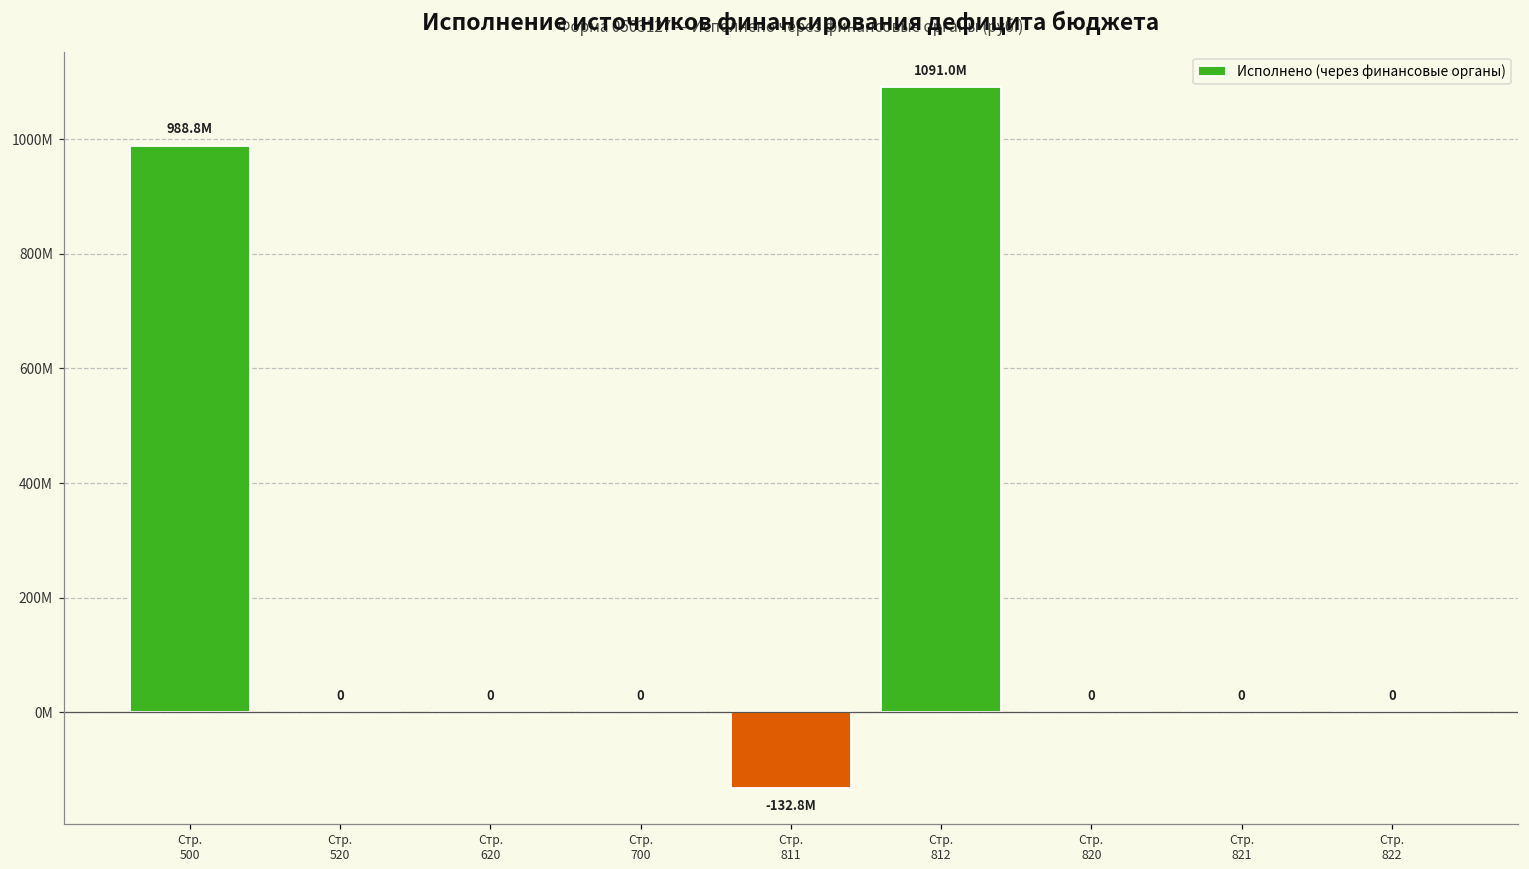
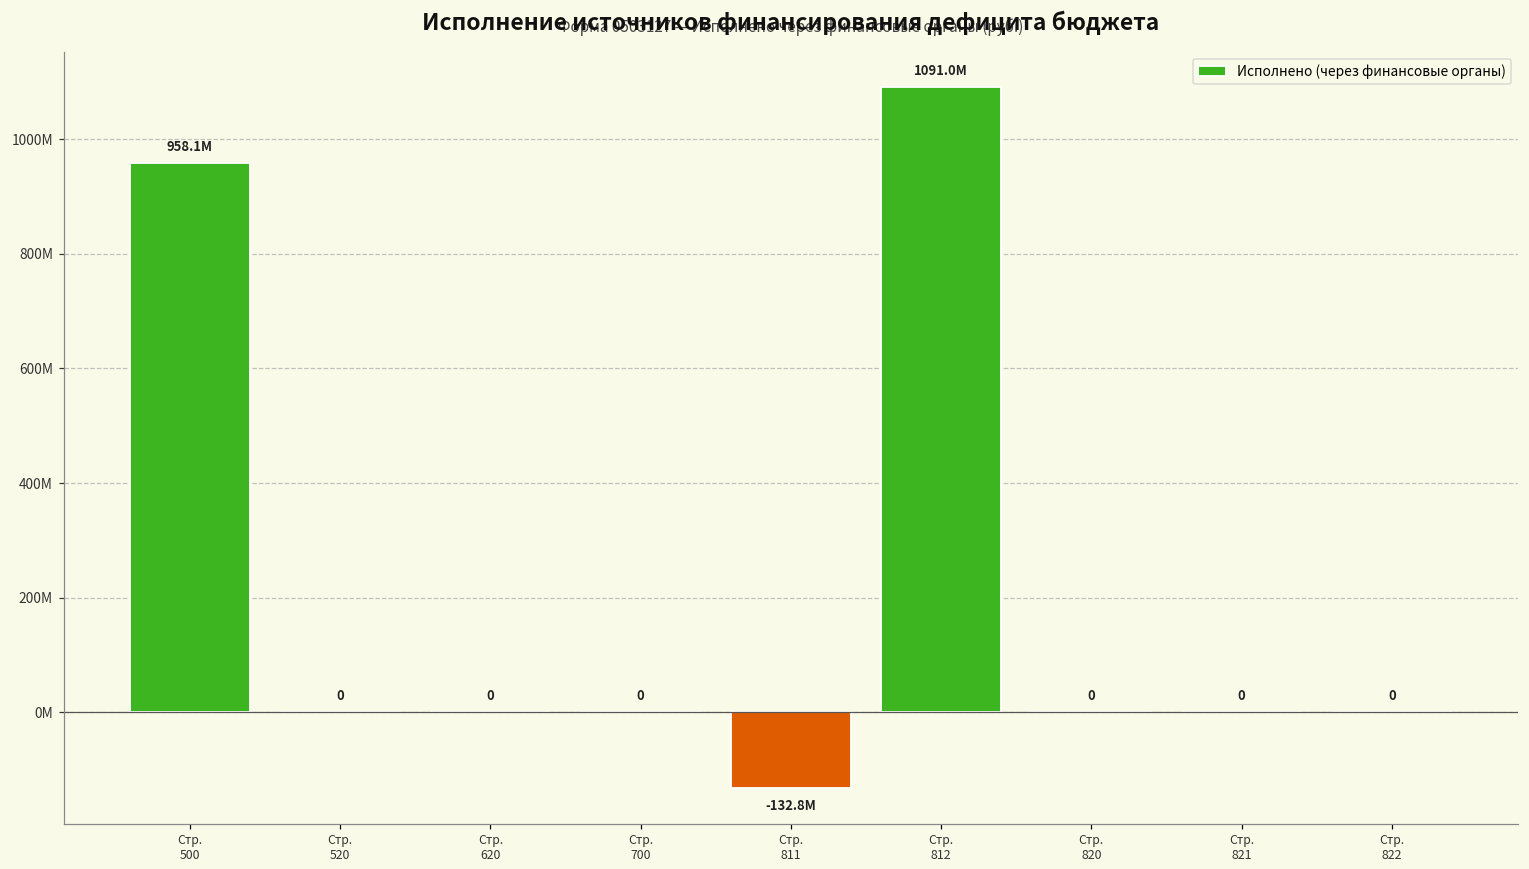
Стр. 500: 988.8M -> 958.1M
